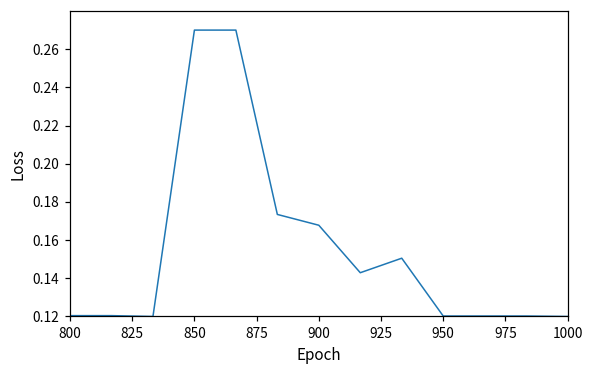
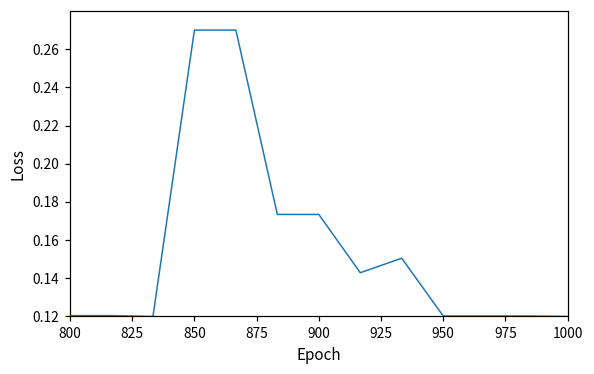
900: 0.168 -> 0.173
